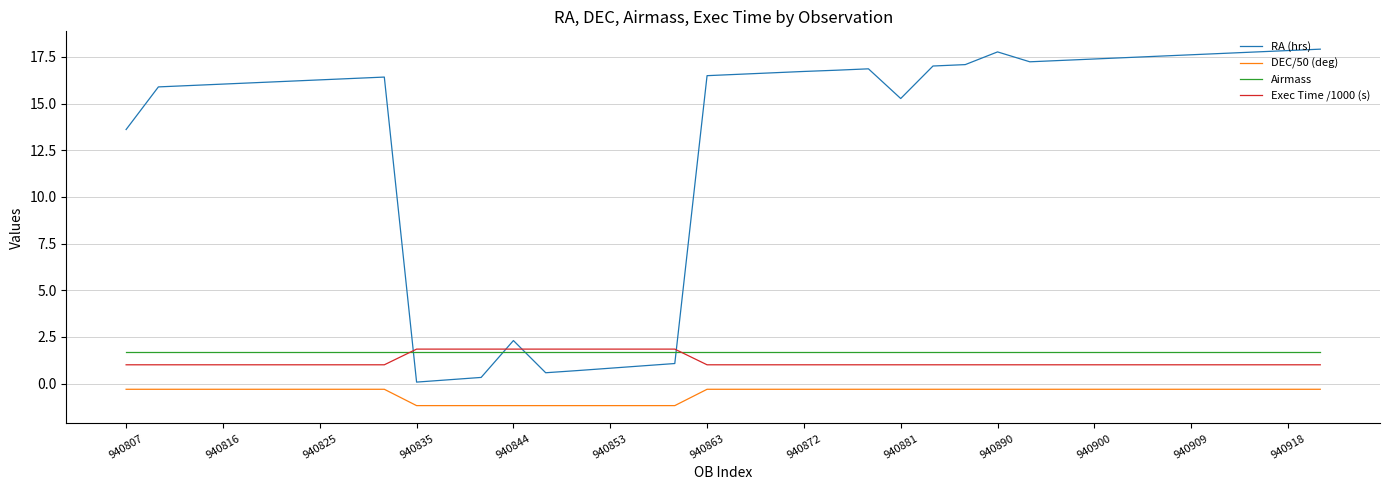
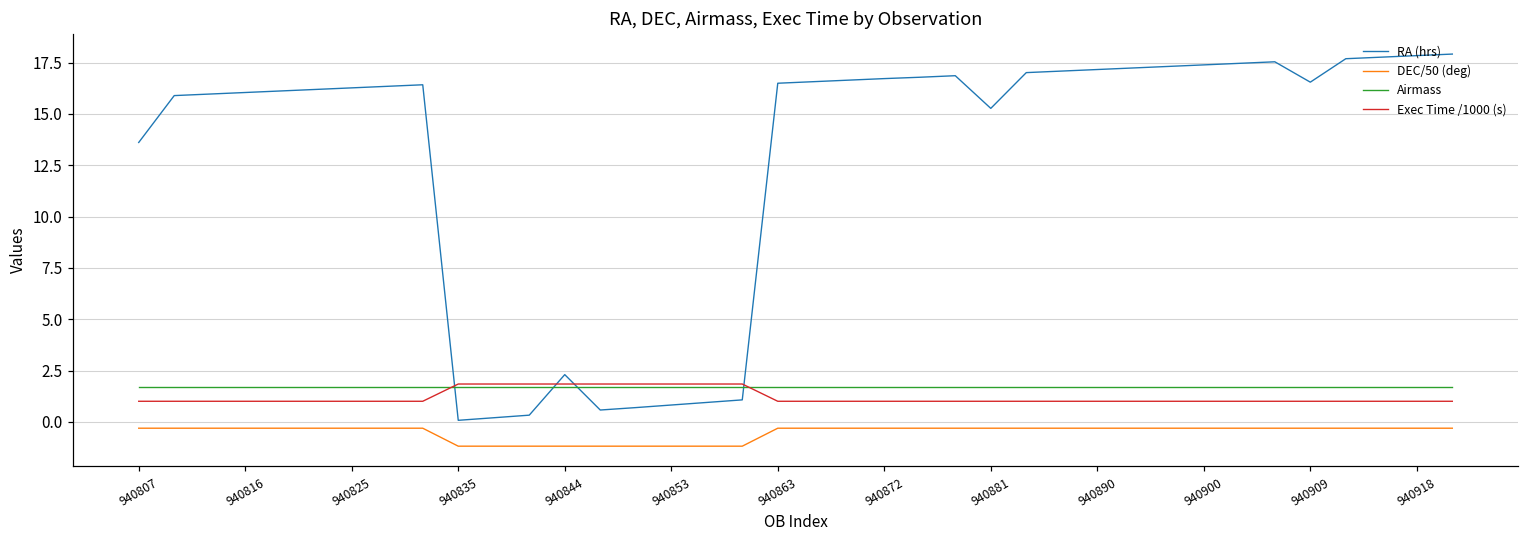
RA (hrs), 940890: 17.8 -> 17.2
RA (hrs), 940909: 17.6 -> 16.5
